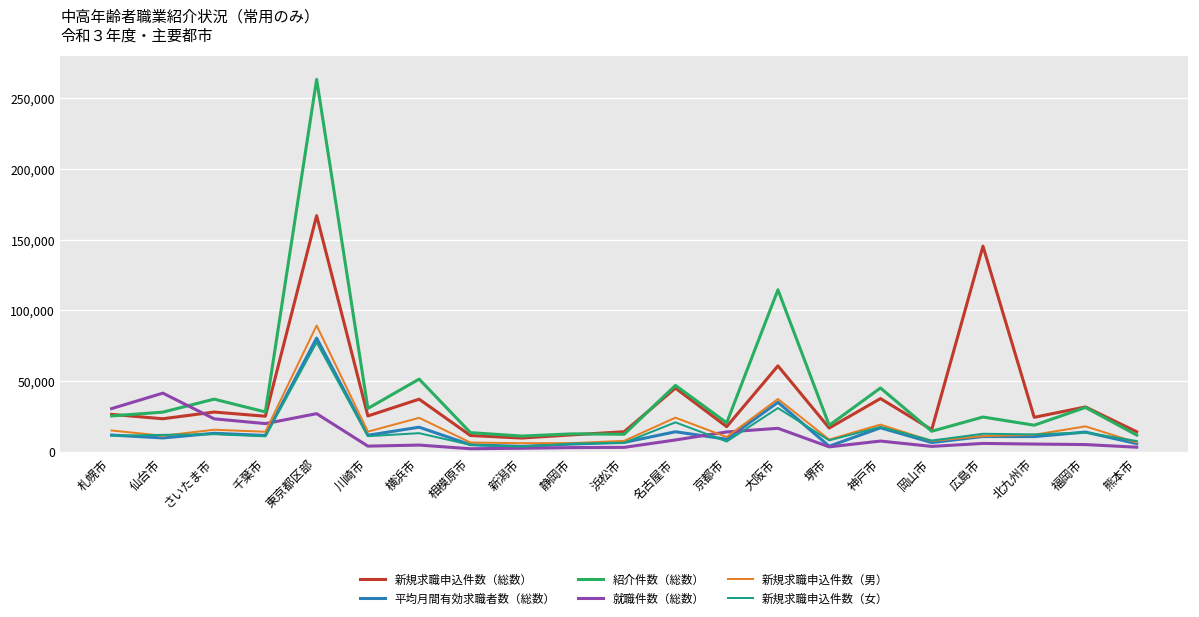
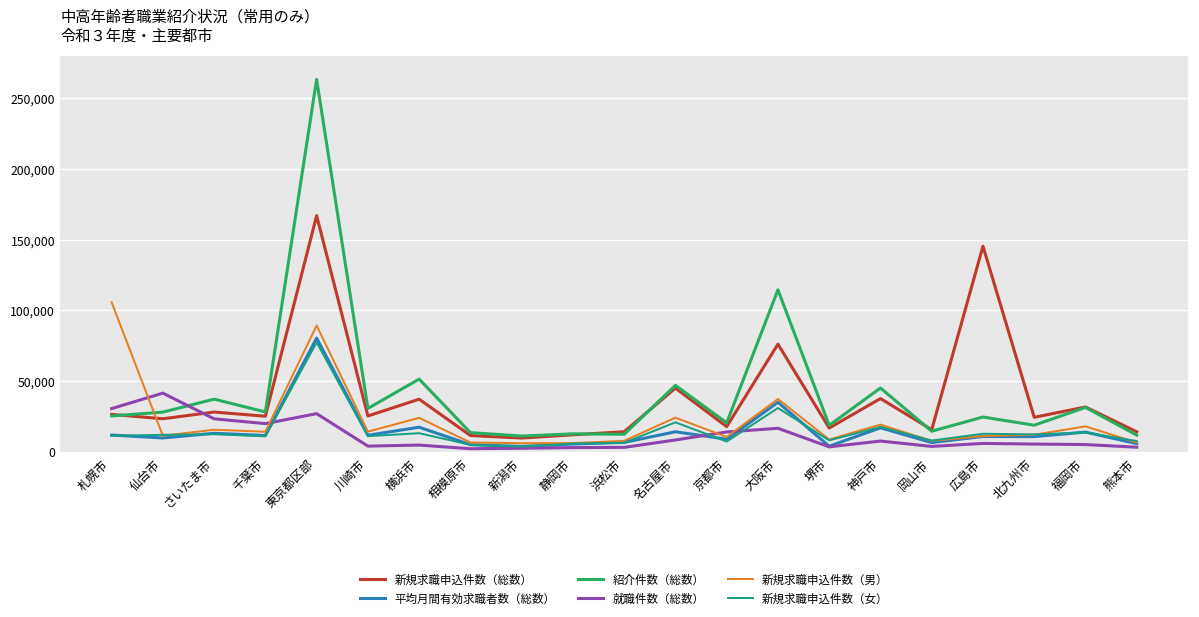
新規求職申込件数（男）, 札幌市: 15,000 -> 106,000
新規求職申込件数（総数）, 大阪市: 61,000 -> 76,000
